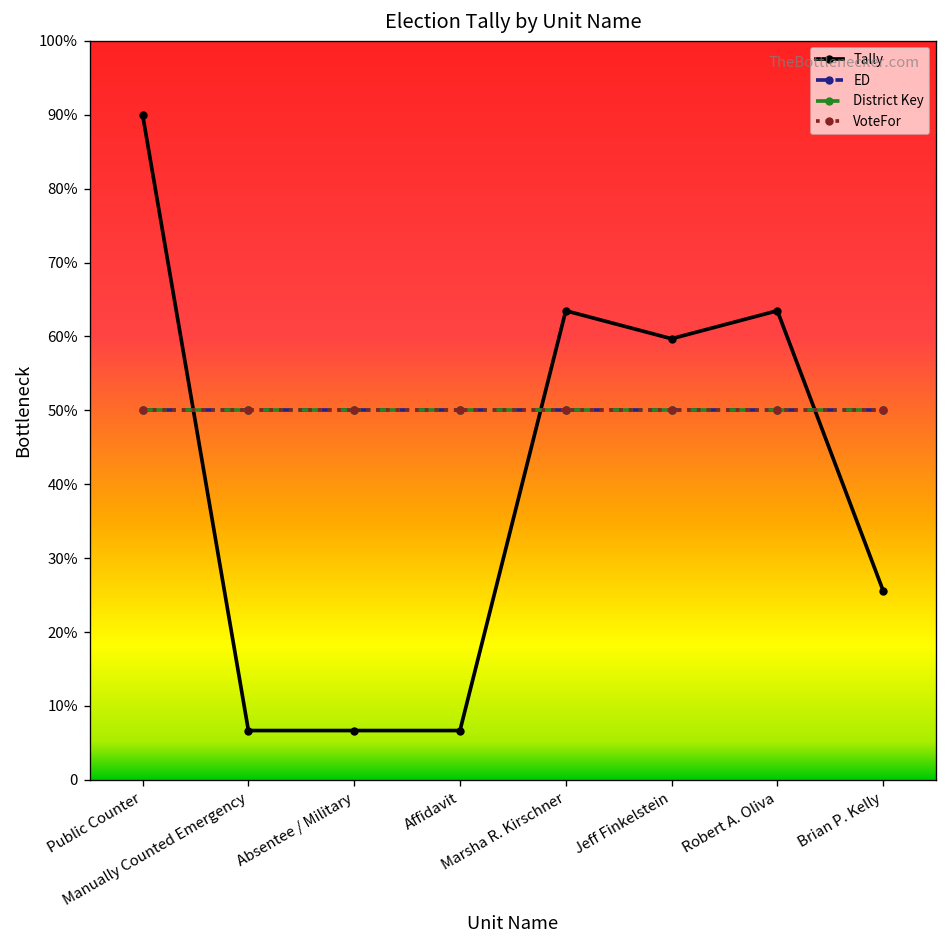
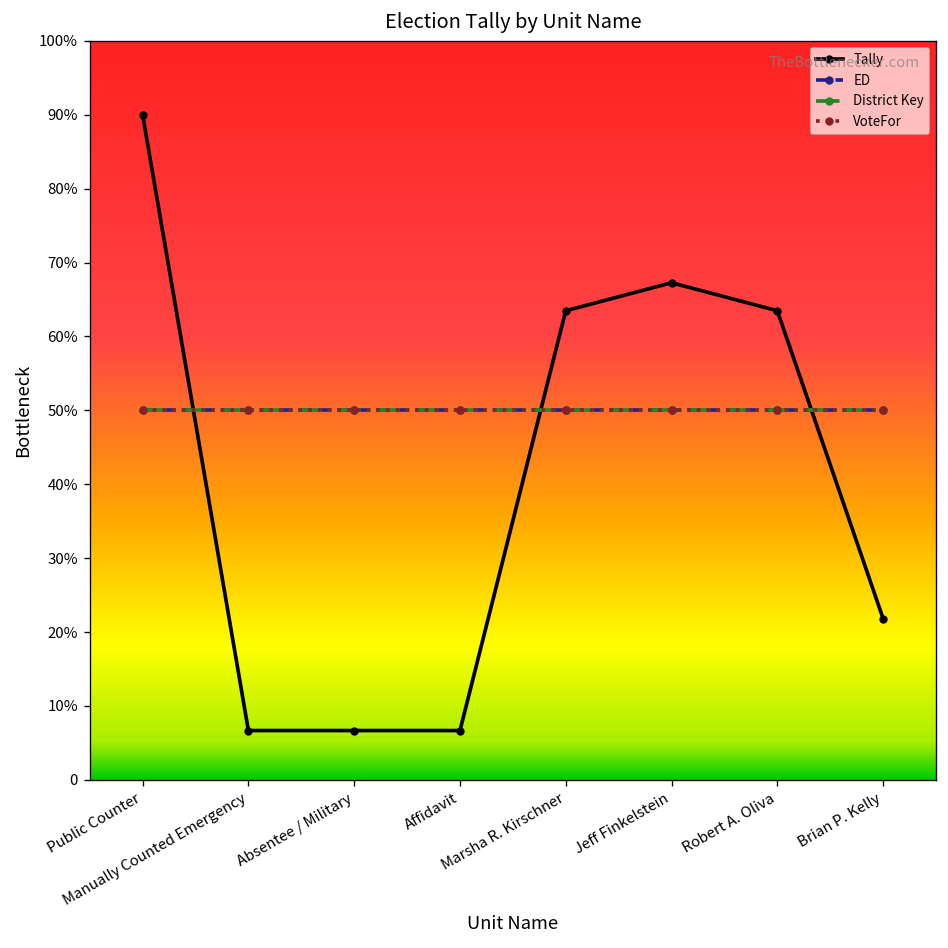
Tally, Jeff Finkelstein: 60% -> 67%
Tally, Brian P. Kelly: 26% -> 22%
